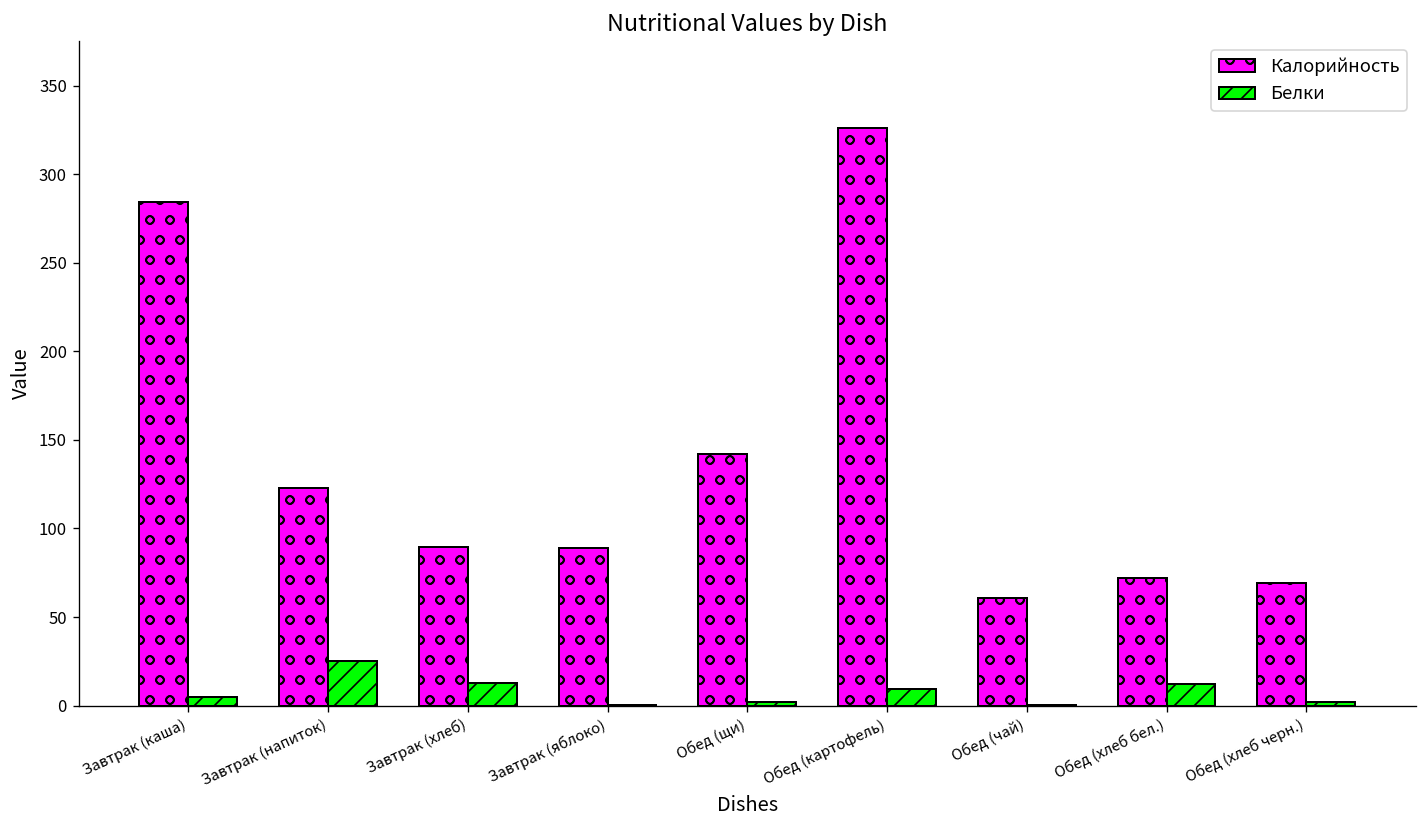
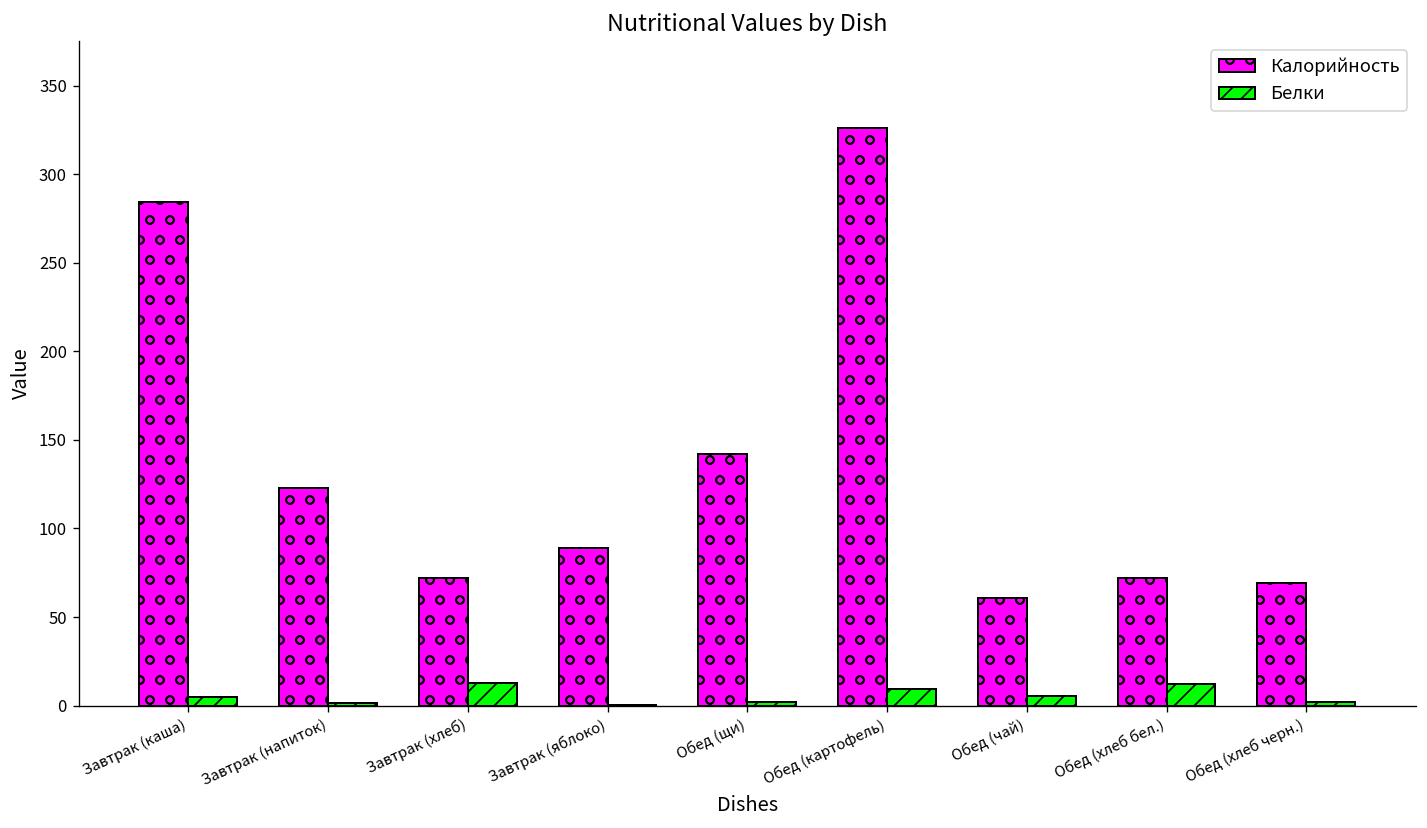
Белки, Завтрак (напиток): 25 -> 2
Калорийность, Завтрак (хлеб): 90 -> 72
Белки, Обед (чай): 0 -> 6
